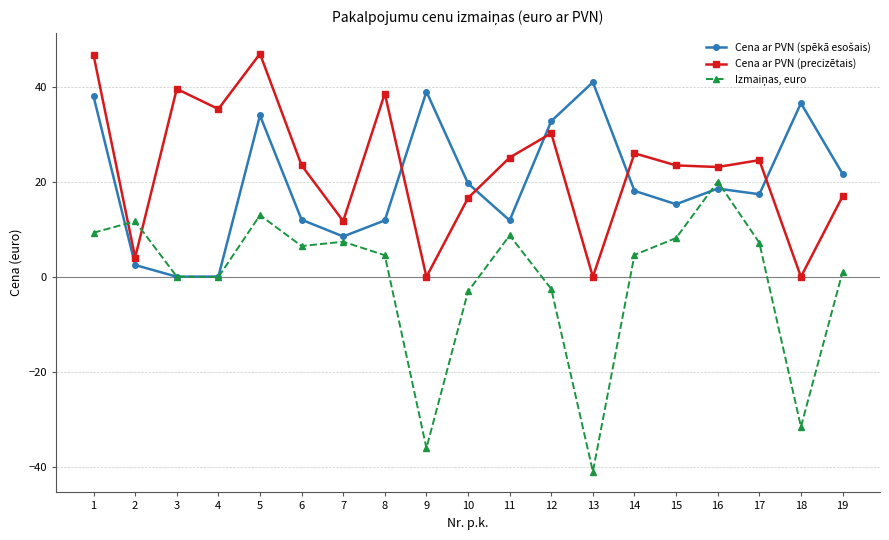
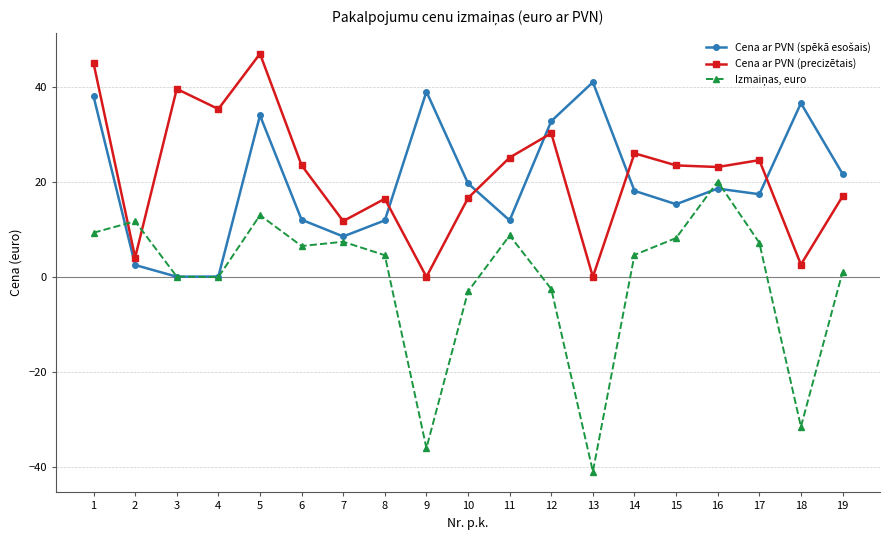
Cena ar PVN (precizētais), 1: 47 -> 45
Cena ar PVN (precizētais), 8: 39 -> 16
Cena ar PVN (precizētais), 18: 0 -> 3
